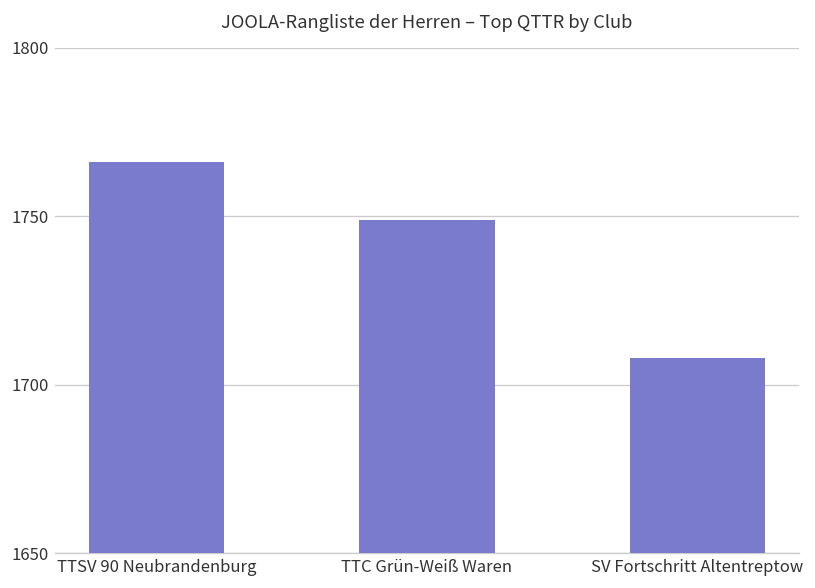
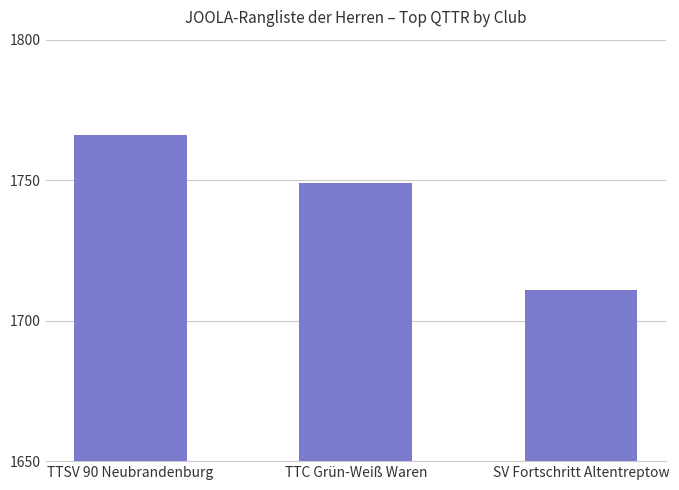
SV Fortschritt Altentreptow: 1708 -> 1711
